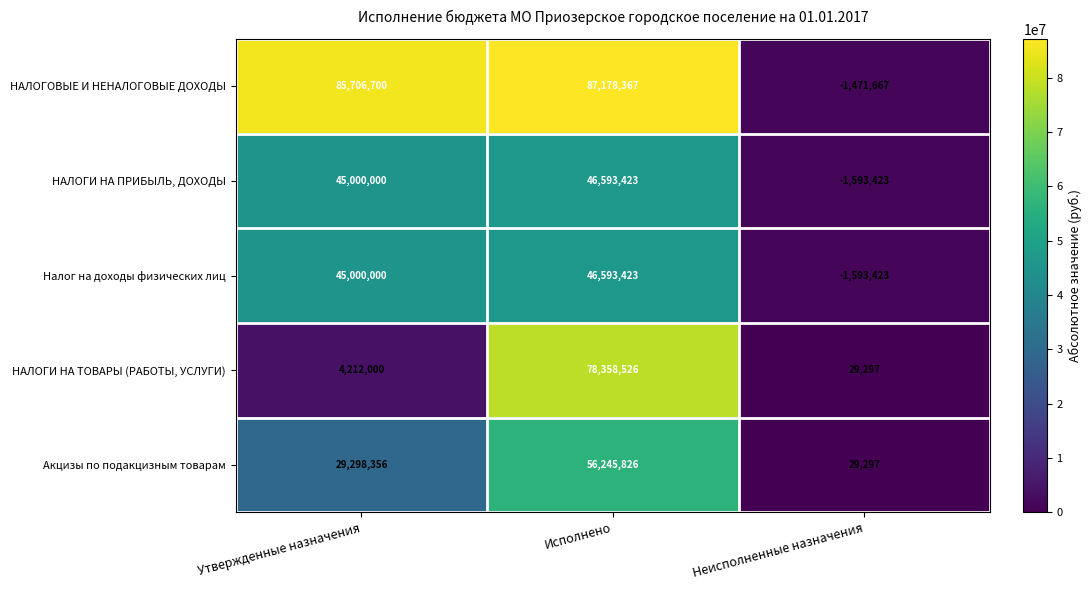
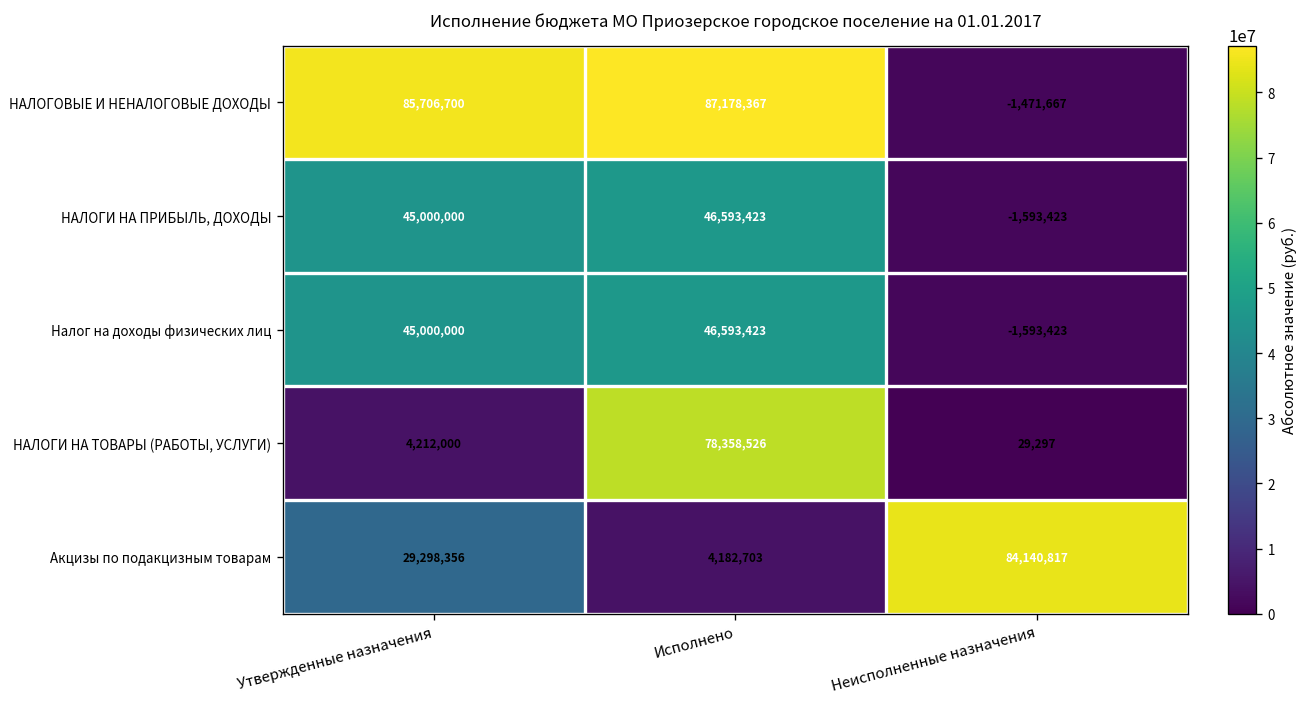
Акцизы по подакцизным товарам, Исполнено: 56,245,826 -> 4,182,703
Акцизы по подакцизным товарам, Неисполненные назначения: 29,297 -> 84,140,817
